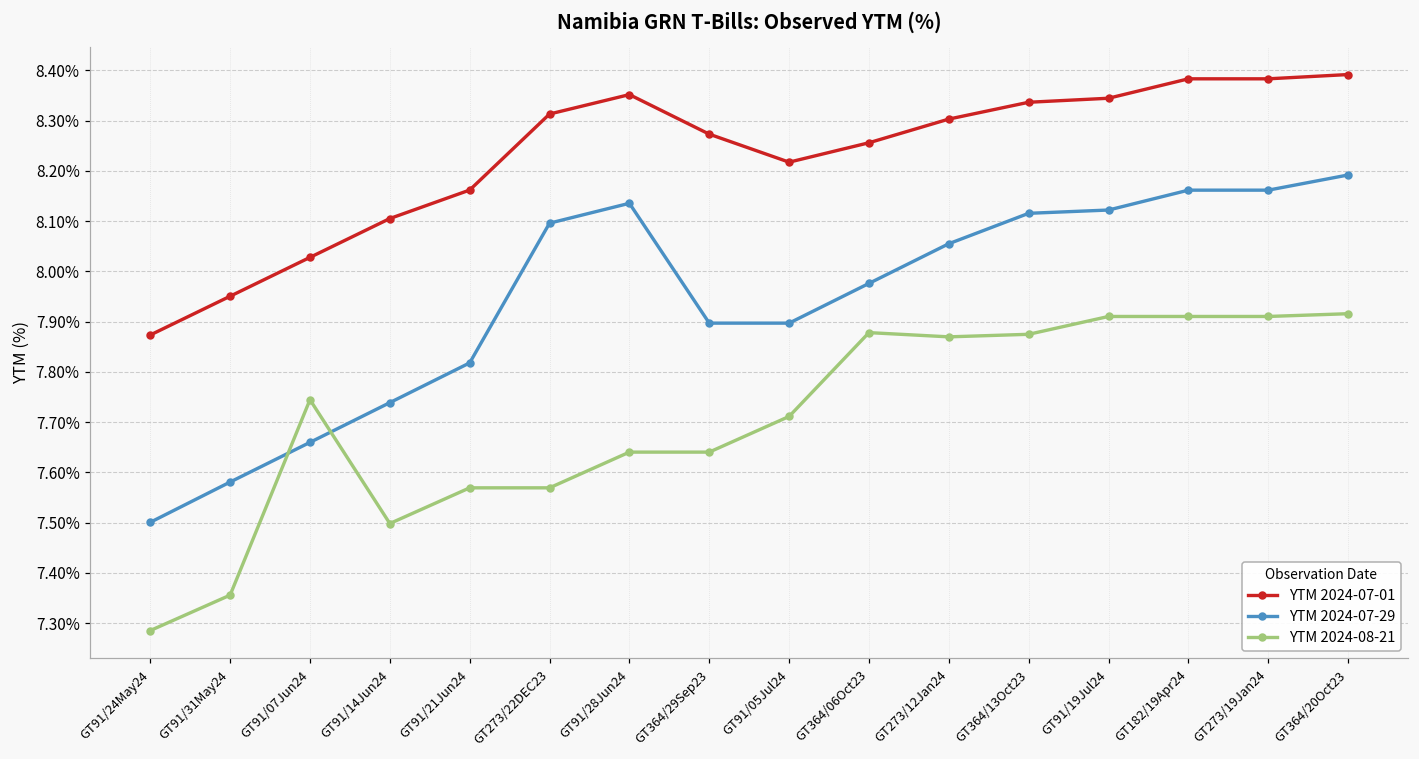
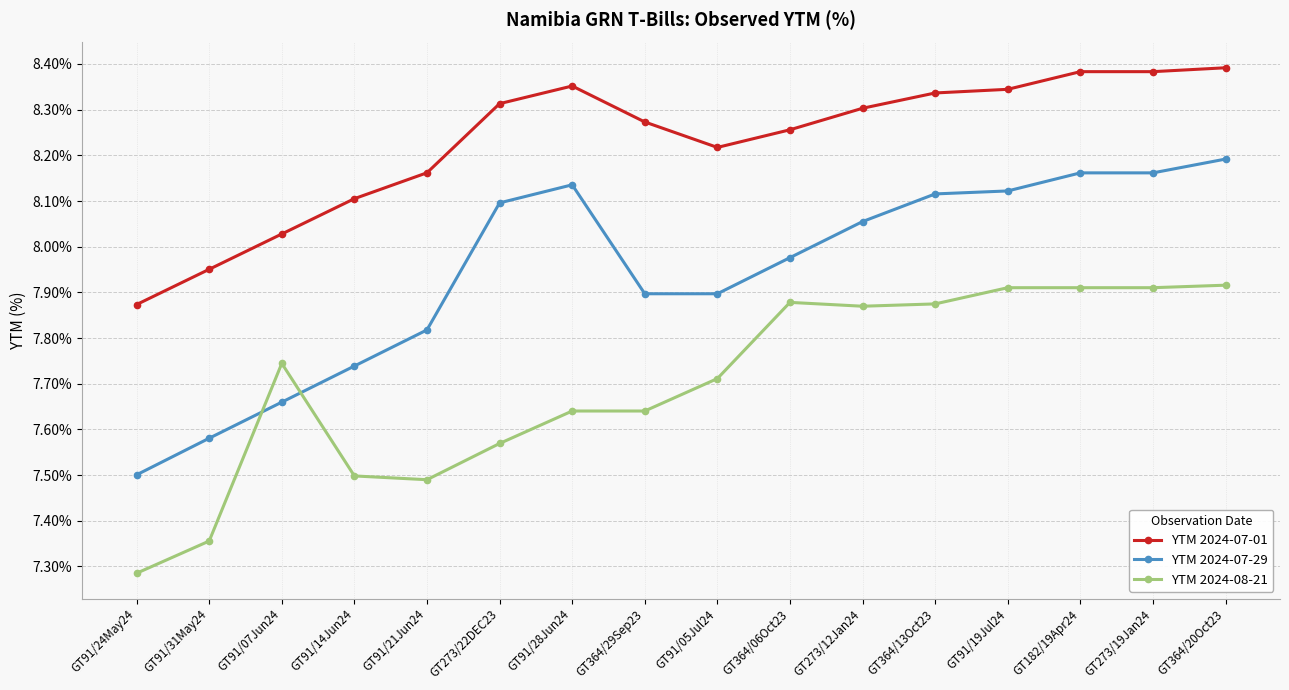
YTM 2024-08-21, GT91/21Jun24: 7.57% -> 7.49%
